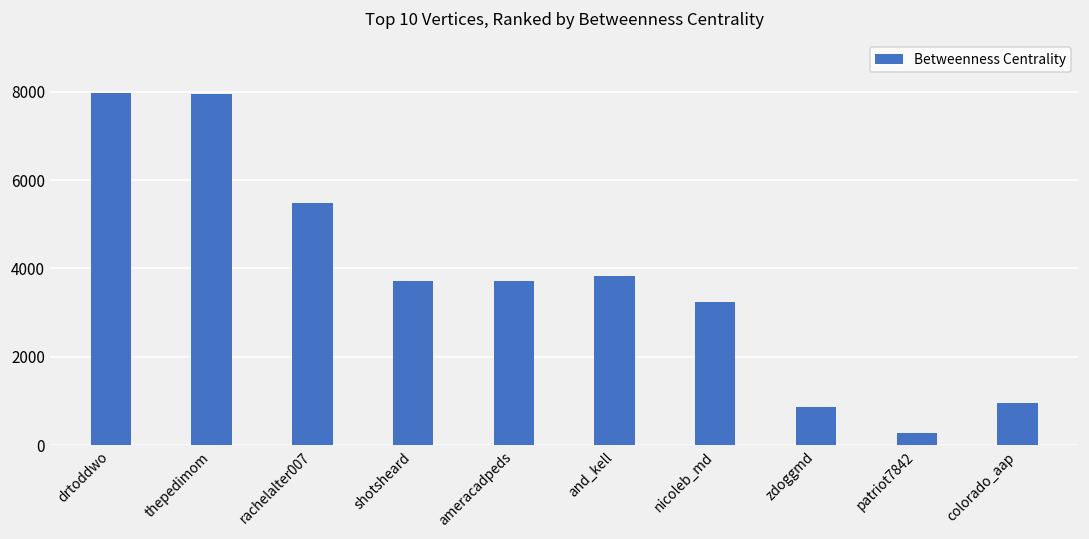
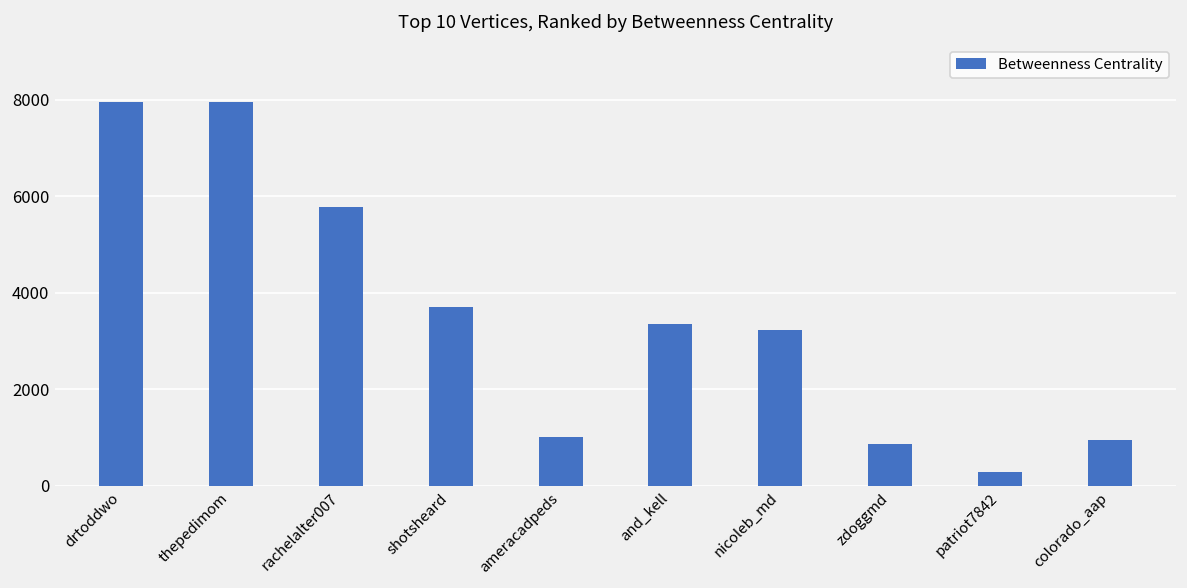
rachelalter007: 5500 -> 5800
ameracadpeds: 3700 -> 1000
and_kell: 3800 -> 3300
